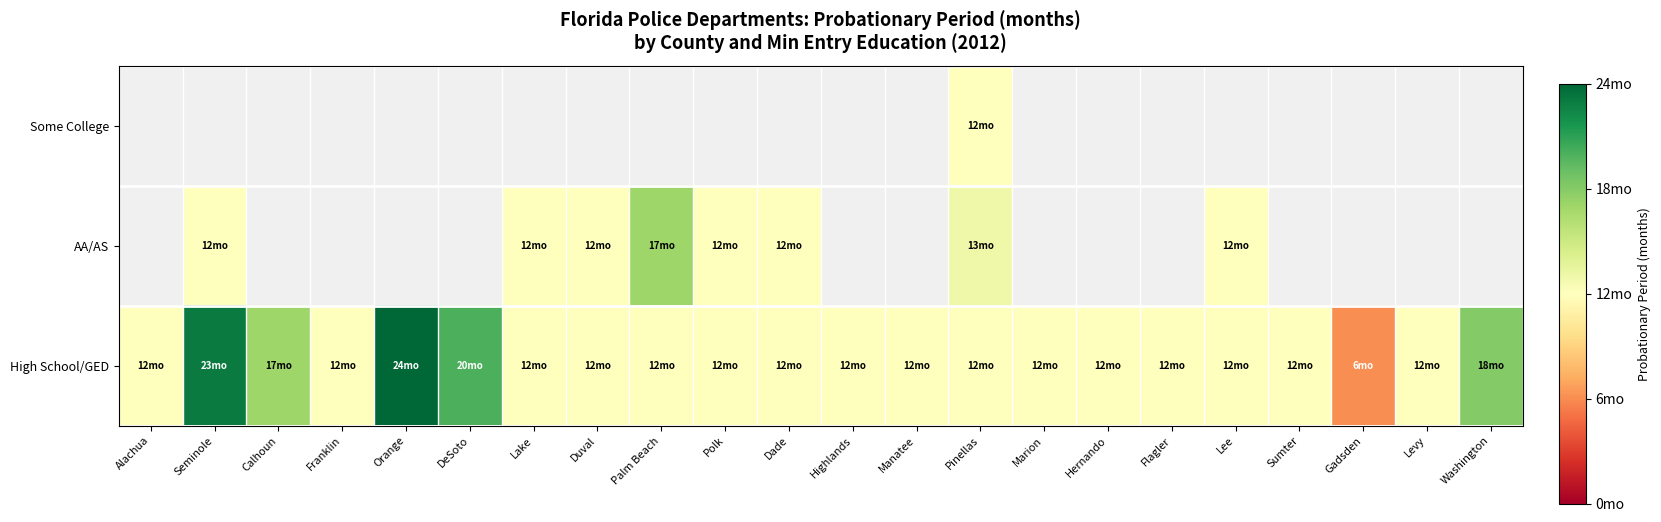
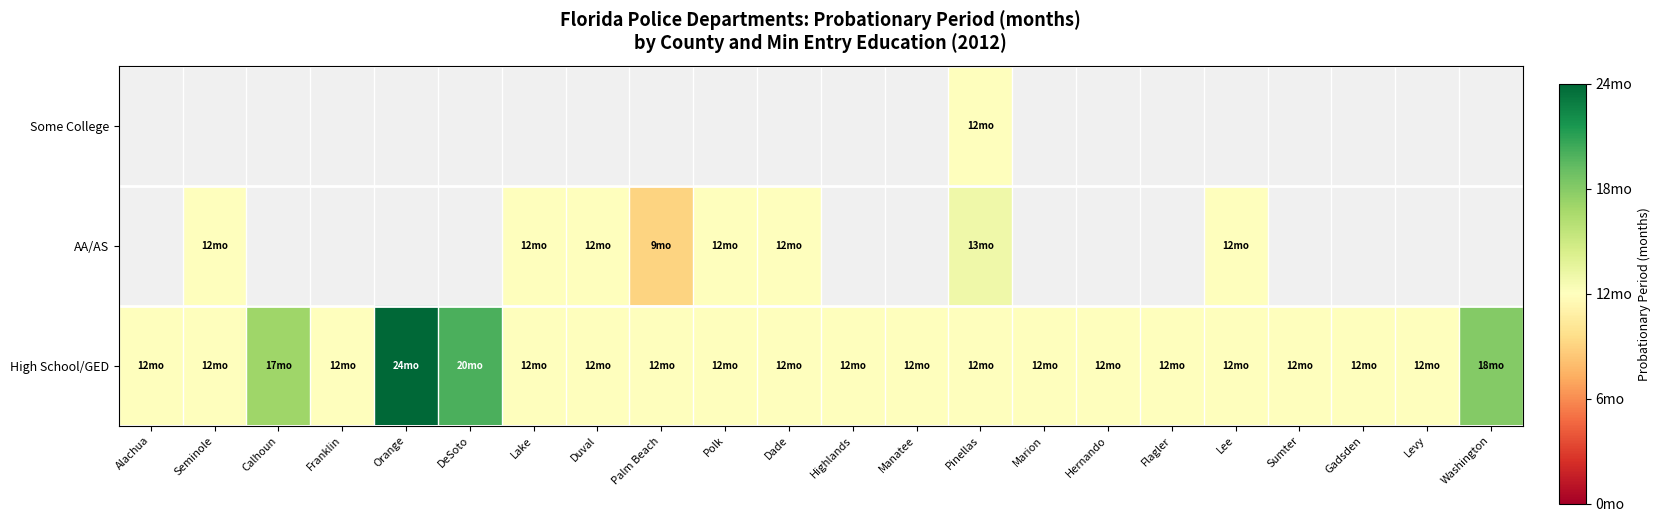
AA/AS, Palm Beach: 17 -> 9
High School/GED, Seminole: 23 -> 12
High School/GED, Gadsden: 6 -> 12
